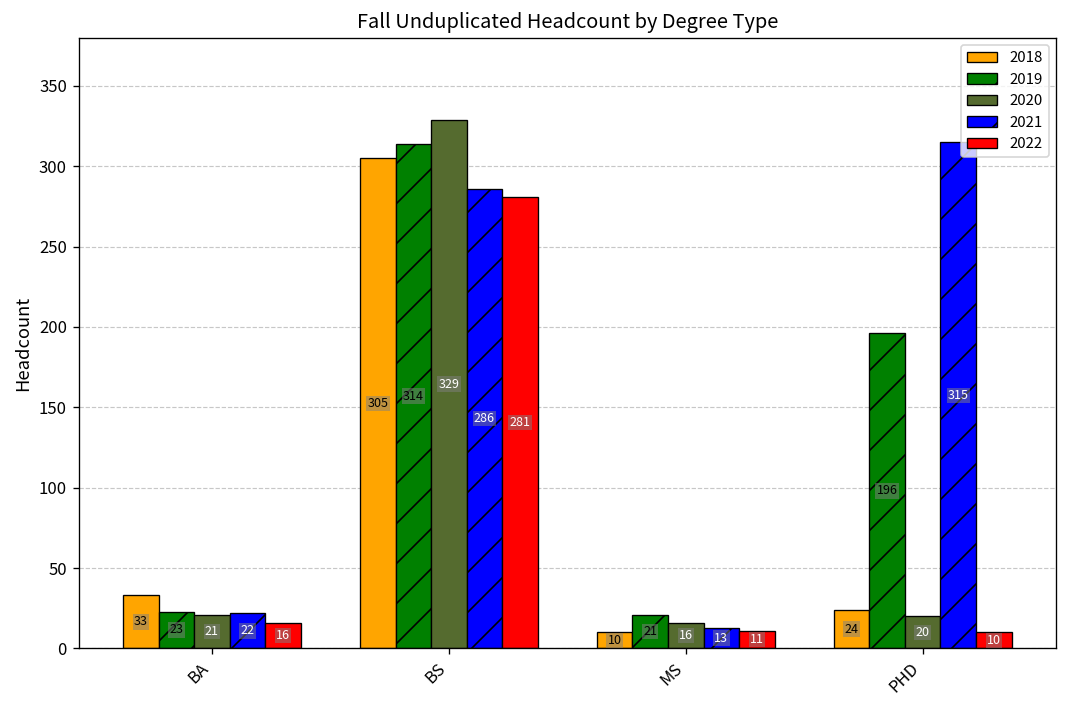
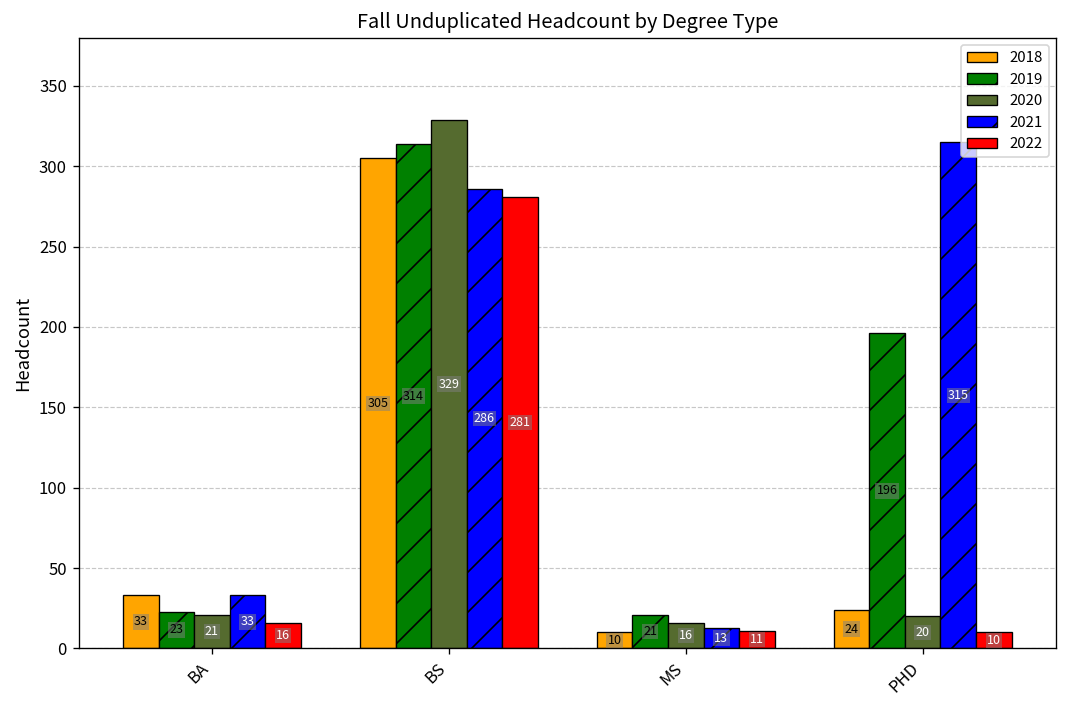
2021, BA: 22 -> 33
